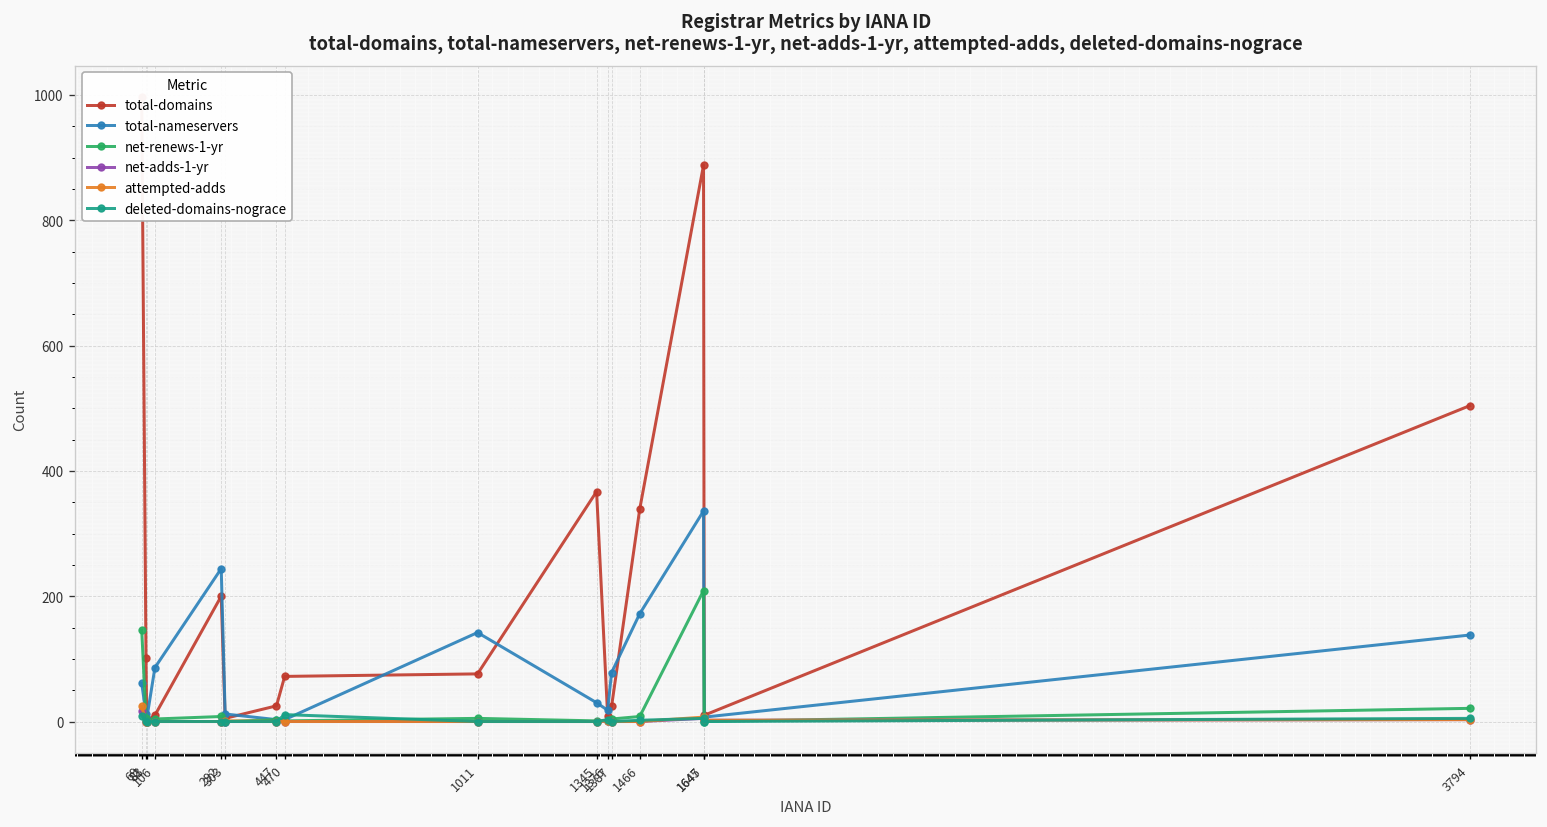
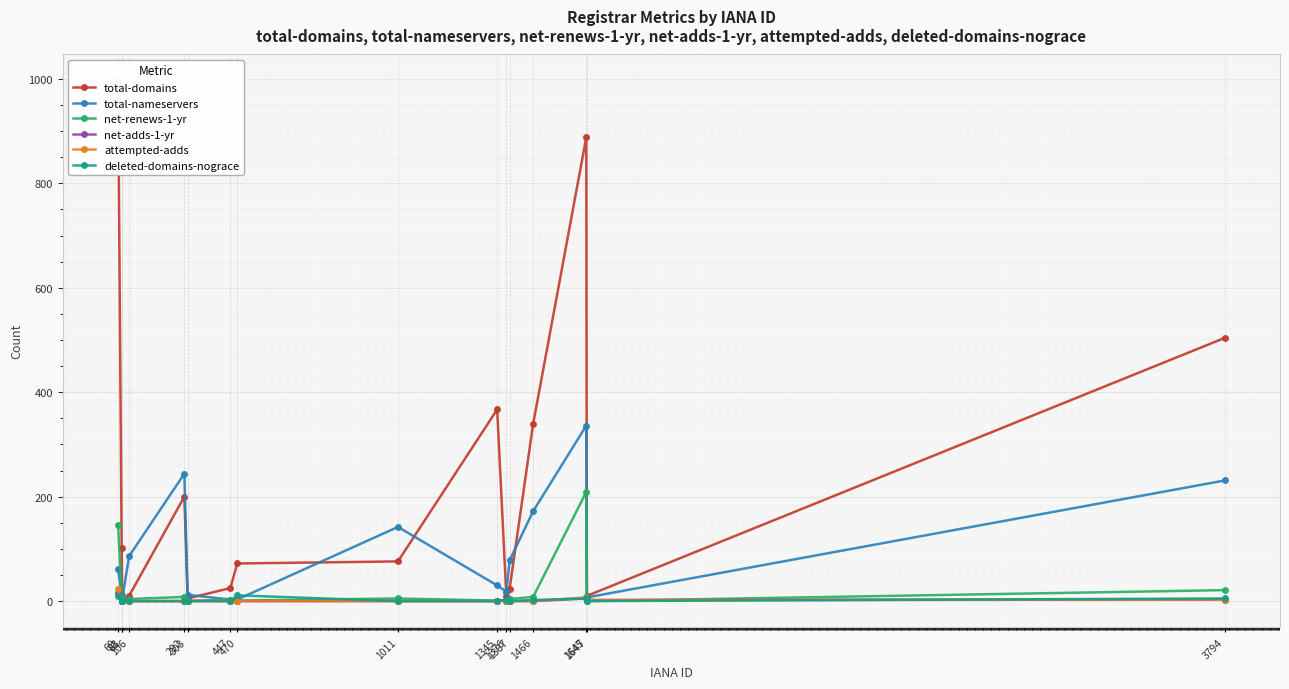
total-nameservers, 3794: 140 -> 230
